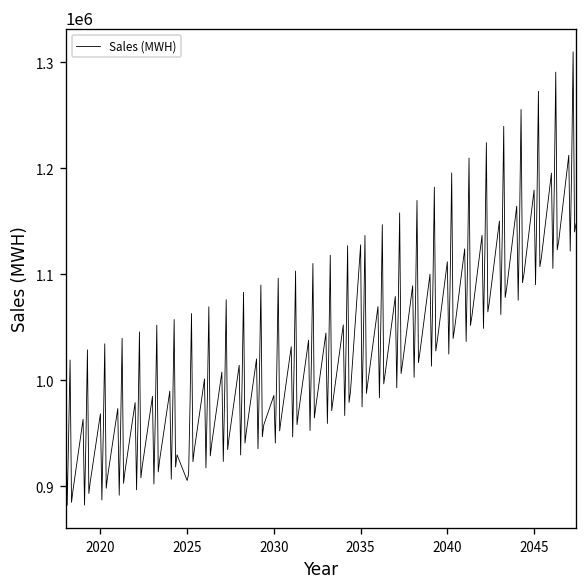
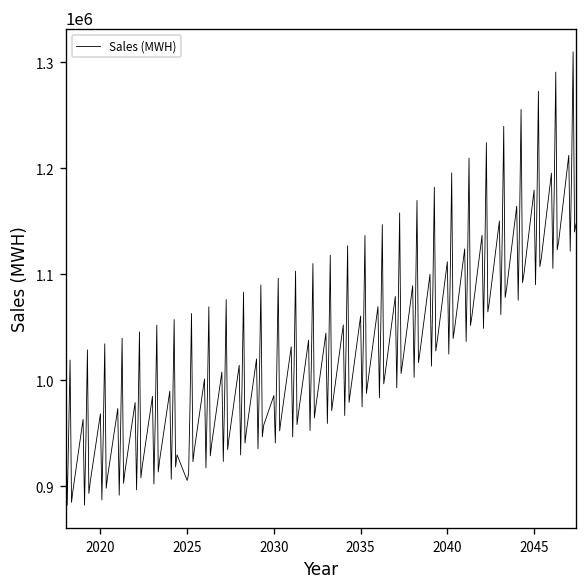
2035: 1130000 -> 1060000
